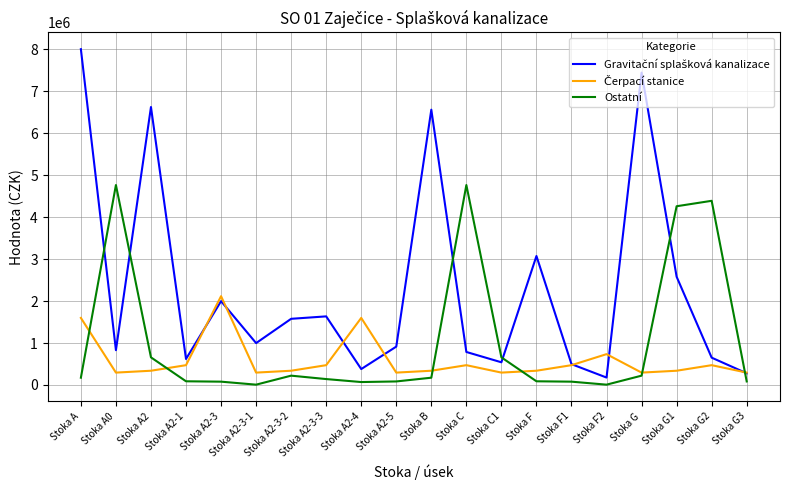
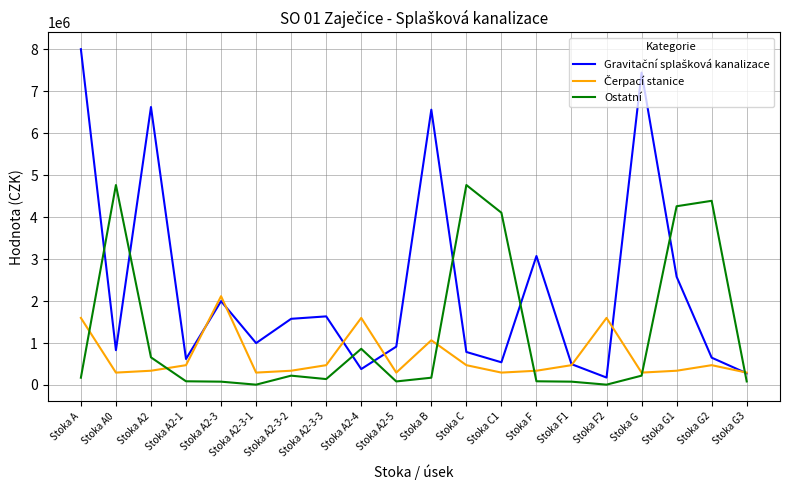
Ostatní, Stoka A2-4: 100000 -> 900000
Čerpací stanice, Stoka B: 300000 -> 1100000
Ostatní, Stoka C1: 700000 -> 4100000
Čerpací stanice, Stoka F2: 700000 -> 1600000
